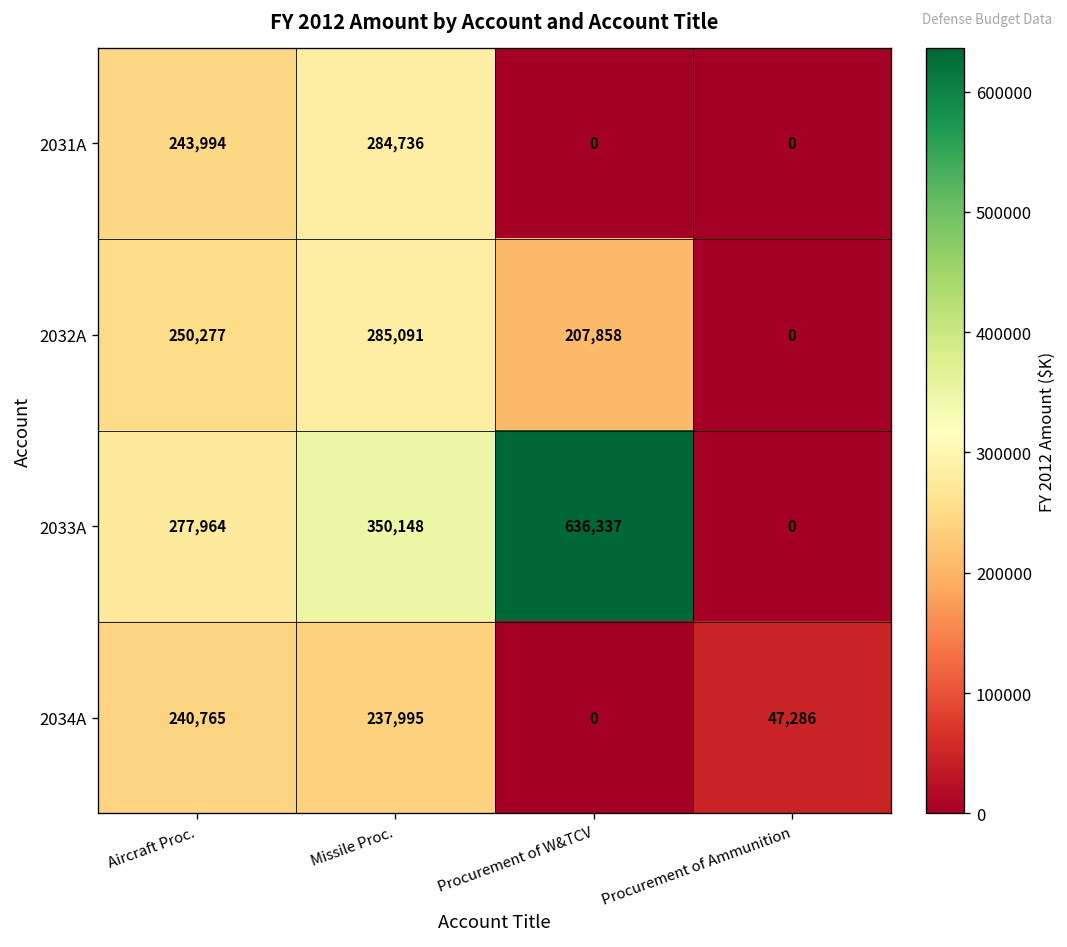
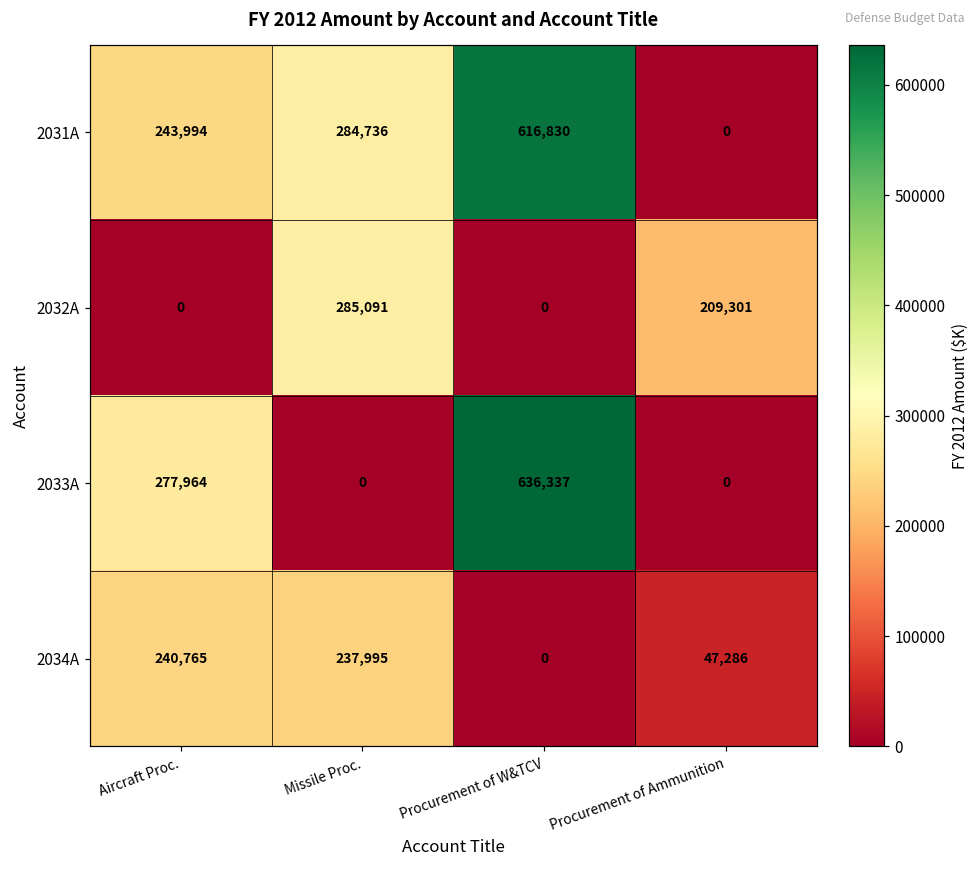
2031A, Procurement of W&TCV: 0 -> 616,830
2032A, Aircraft Proc.: 250,277 -> 0
2032A, Procurement of W&TCV: 207,858 -> 0
2032A, Procurement of Ammunition: 0 -> 209,301
2033A, Missile Proc.: 350,148 -> 0
